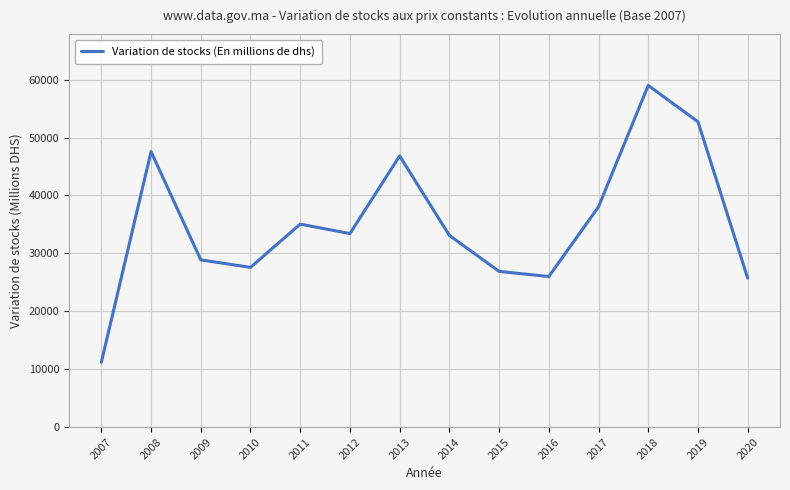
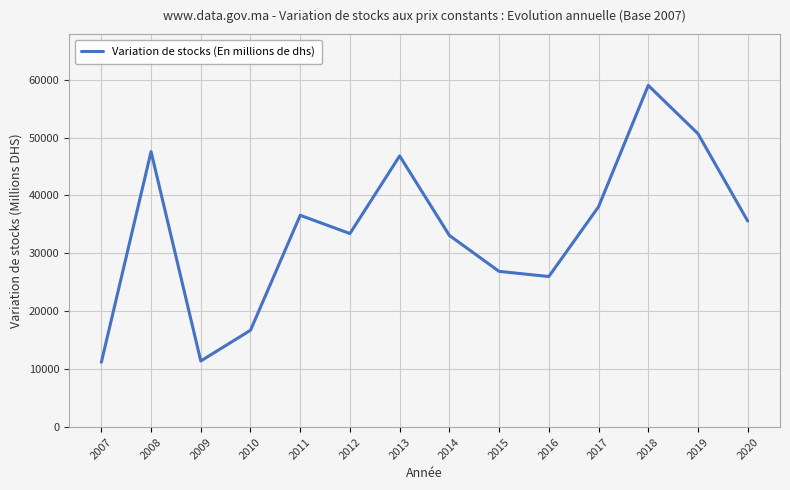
2009: 29000 -> 11000
2010: 28000 -> 17000
2011: 35000 -> 37000
2019: 53000 -> 51000
2020: 26000 -> 36000
